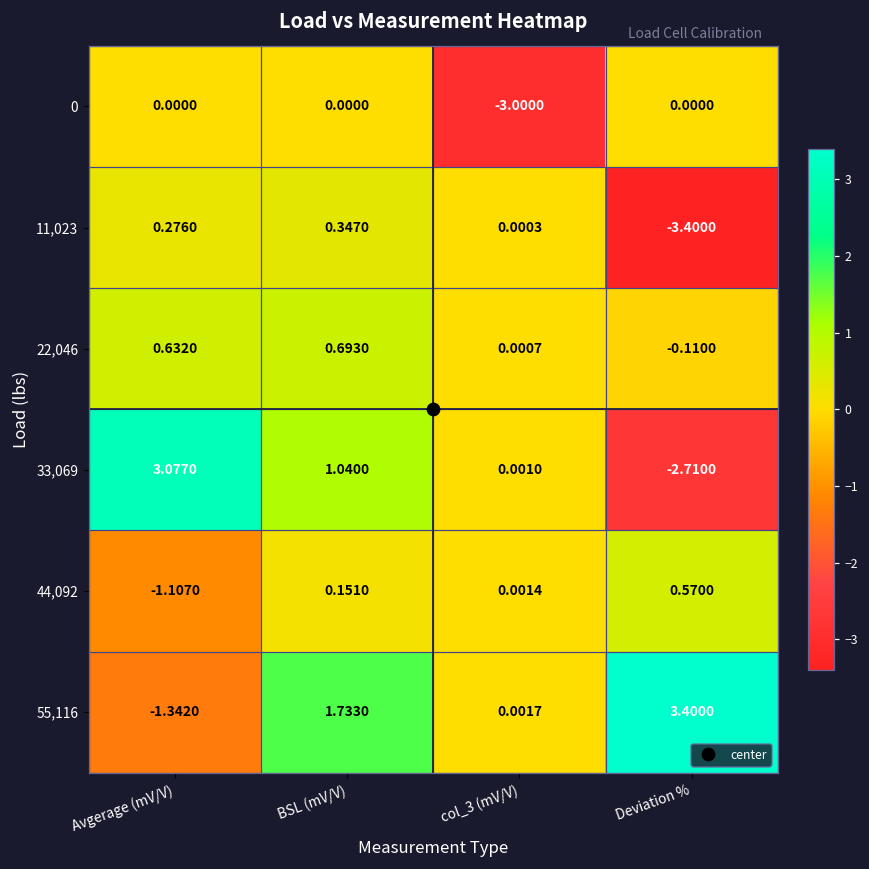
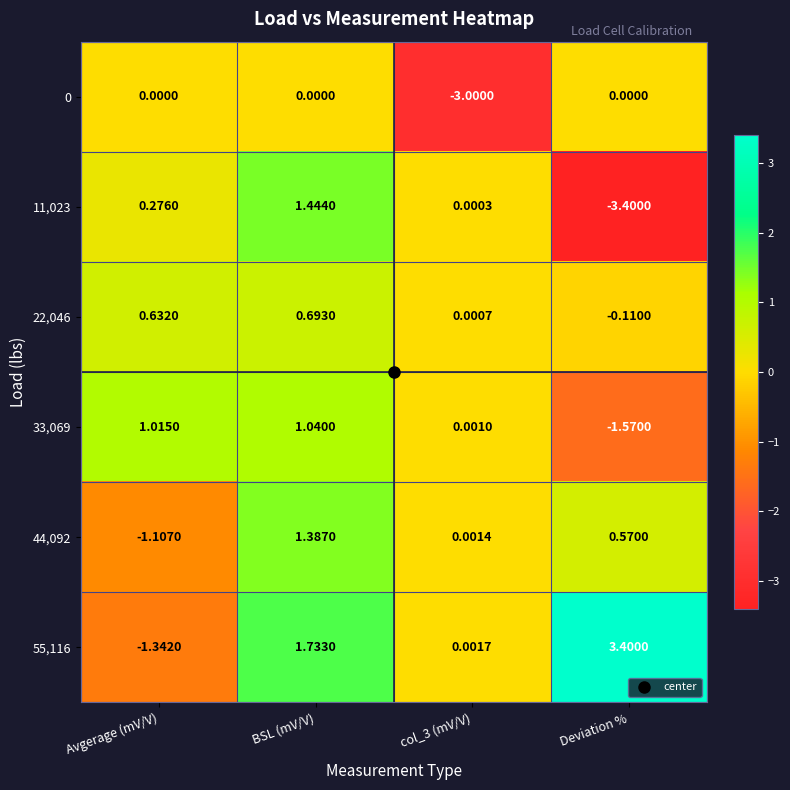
11,023, BSL (mV/V): 0.3470 -> 1.4440
33,069, Avgerage (mV/V): 3.0770 -> 1.0150
33,069, Deviation %: -2.7100 -> -1.5700
44,092, BSL (mV/V): 0.1510 -> 1.3870
